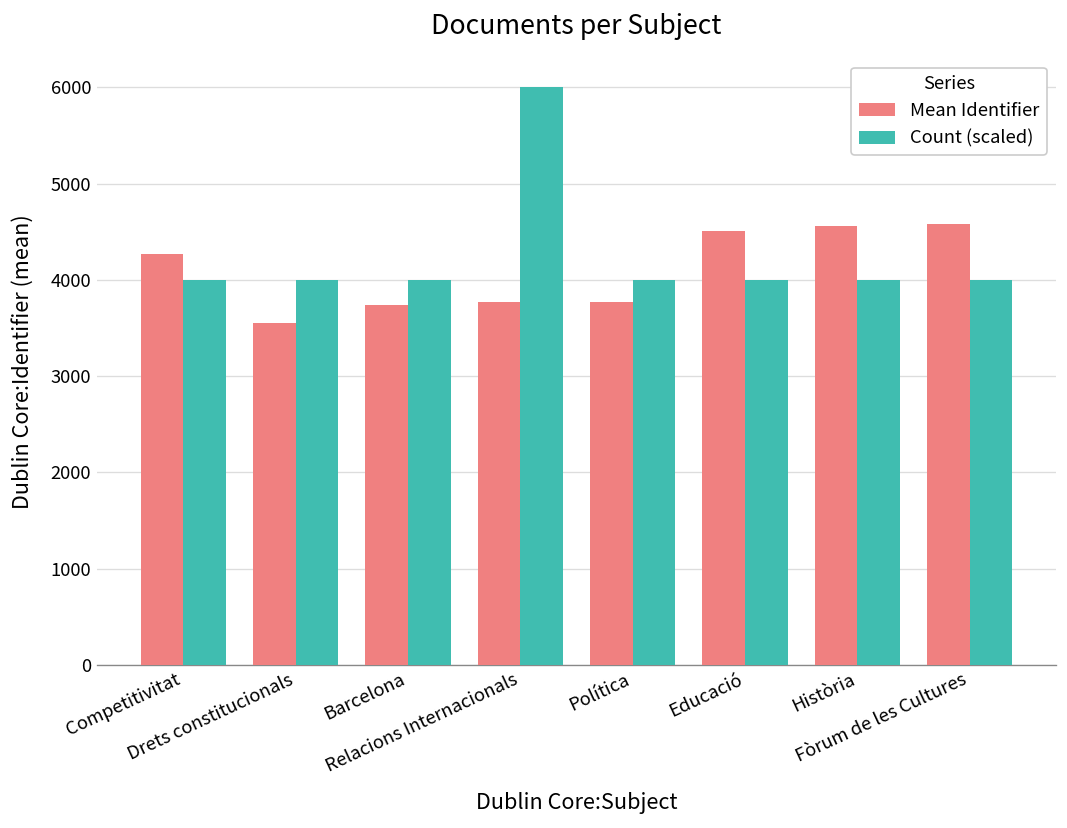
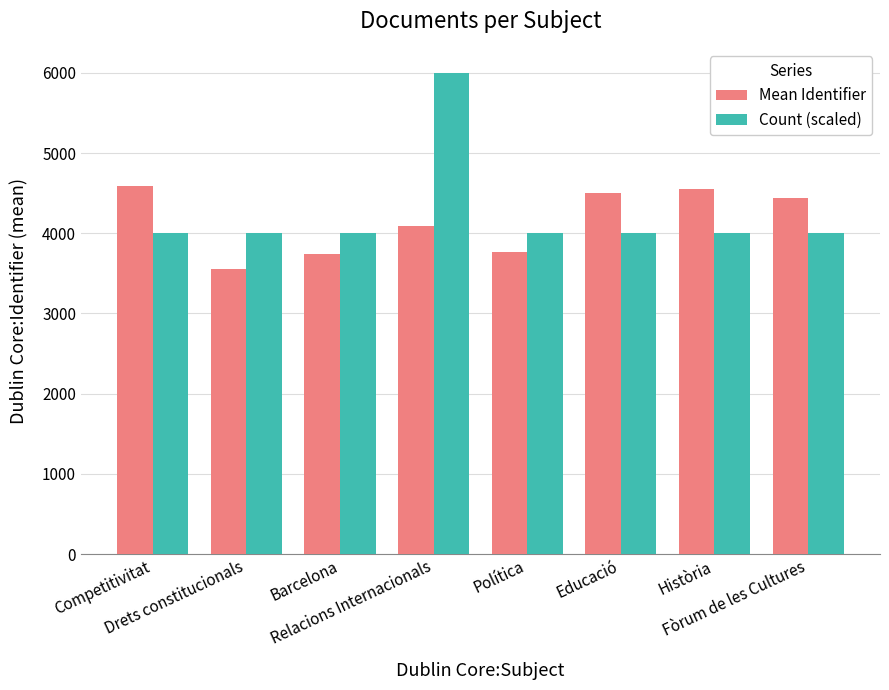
Mean Identifier, Competitivitat: 4300 -> 4600
Mean Identifier, Relacions Internacionals: 3800 -> 4100
Mean Identifier, Fòrum de les Cultures: 4600 -> 4400
